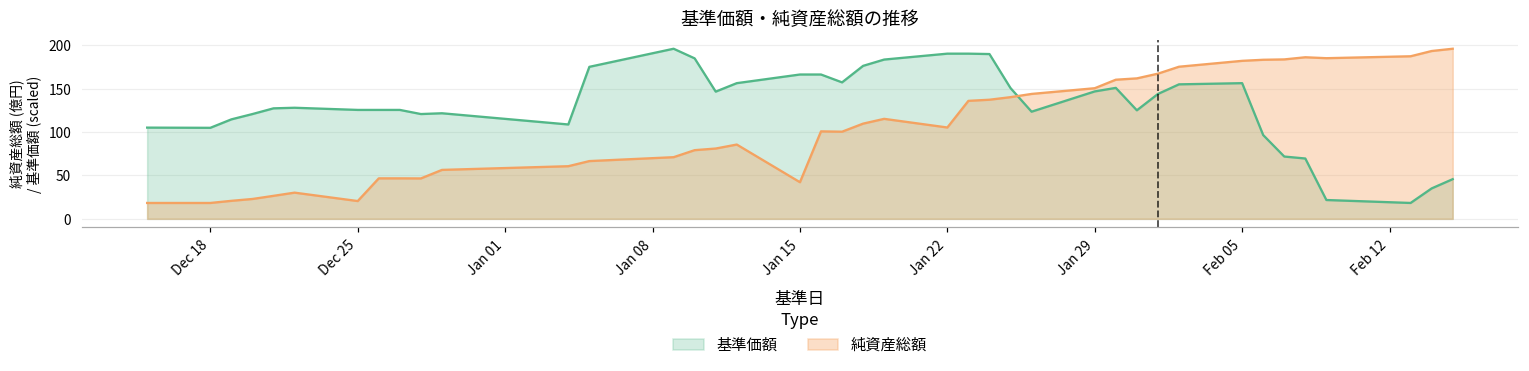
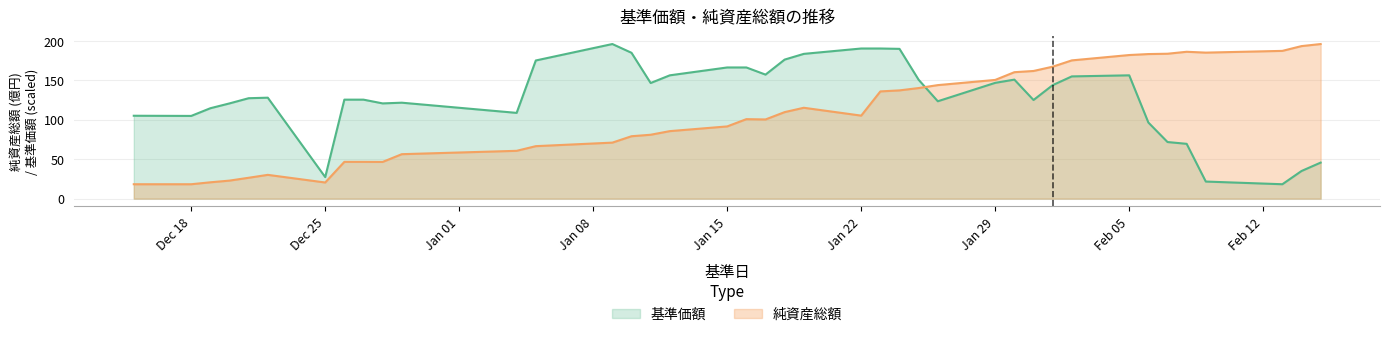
基準価額, Dec 25: 130 -> 30
純資産総額, Jan 15: 40 -> 90
